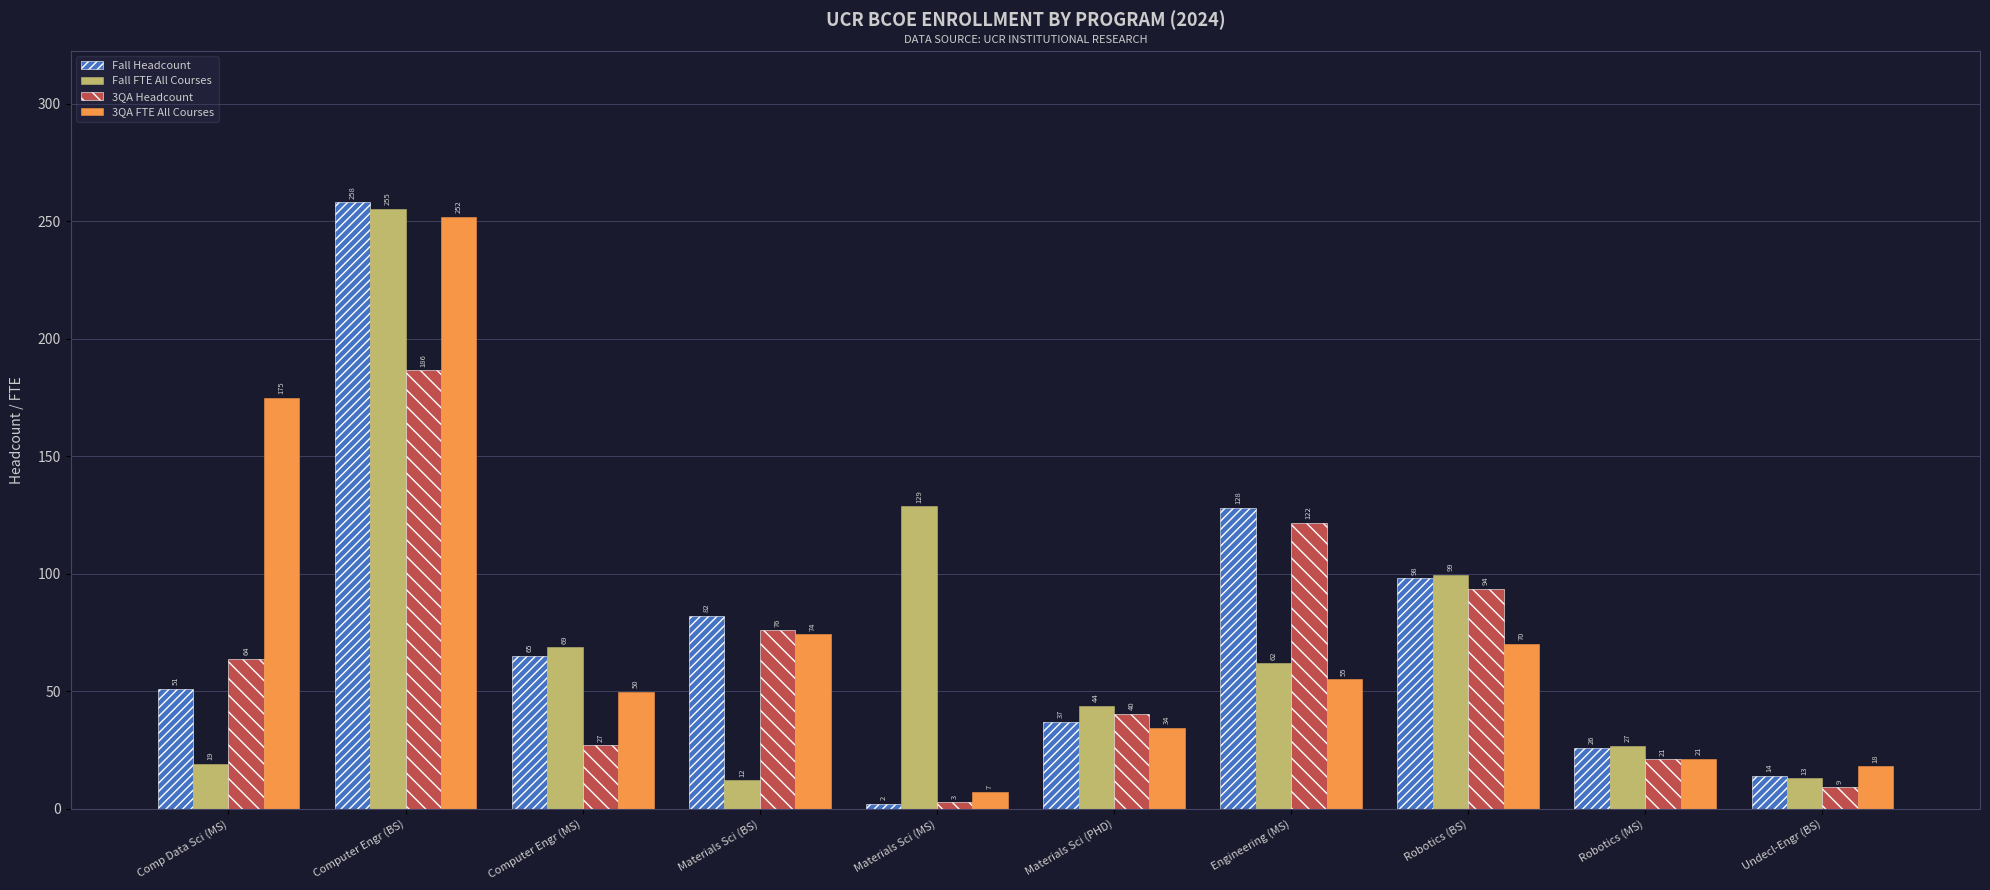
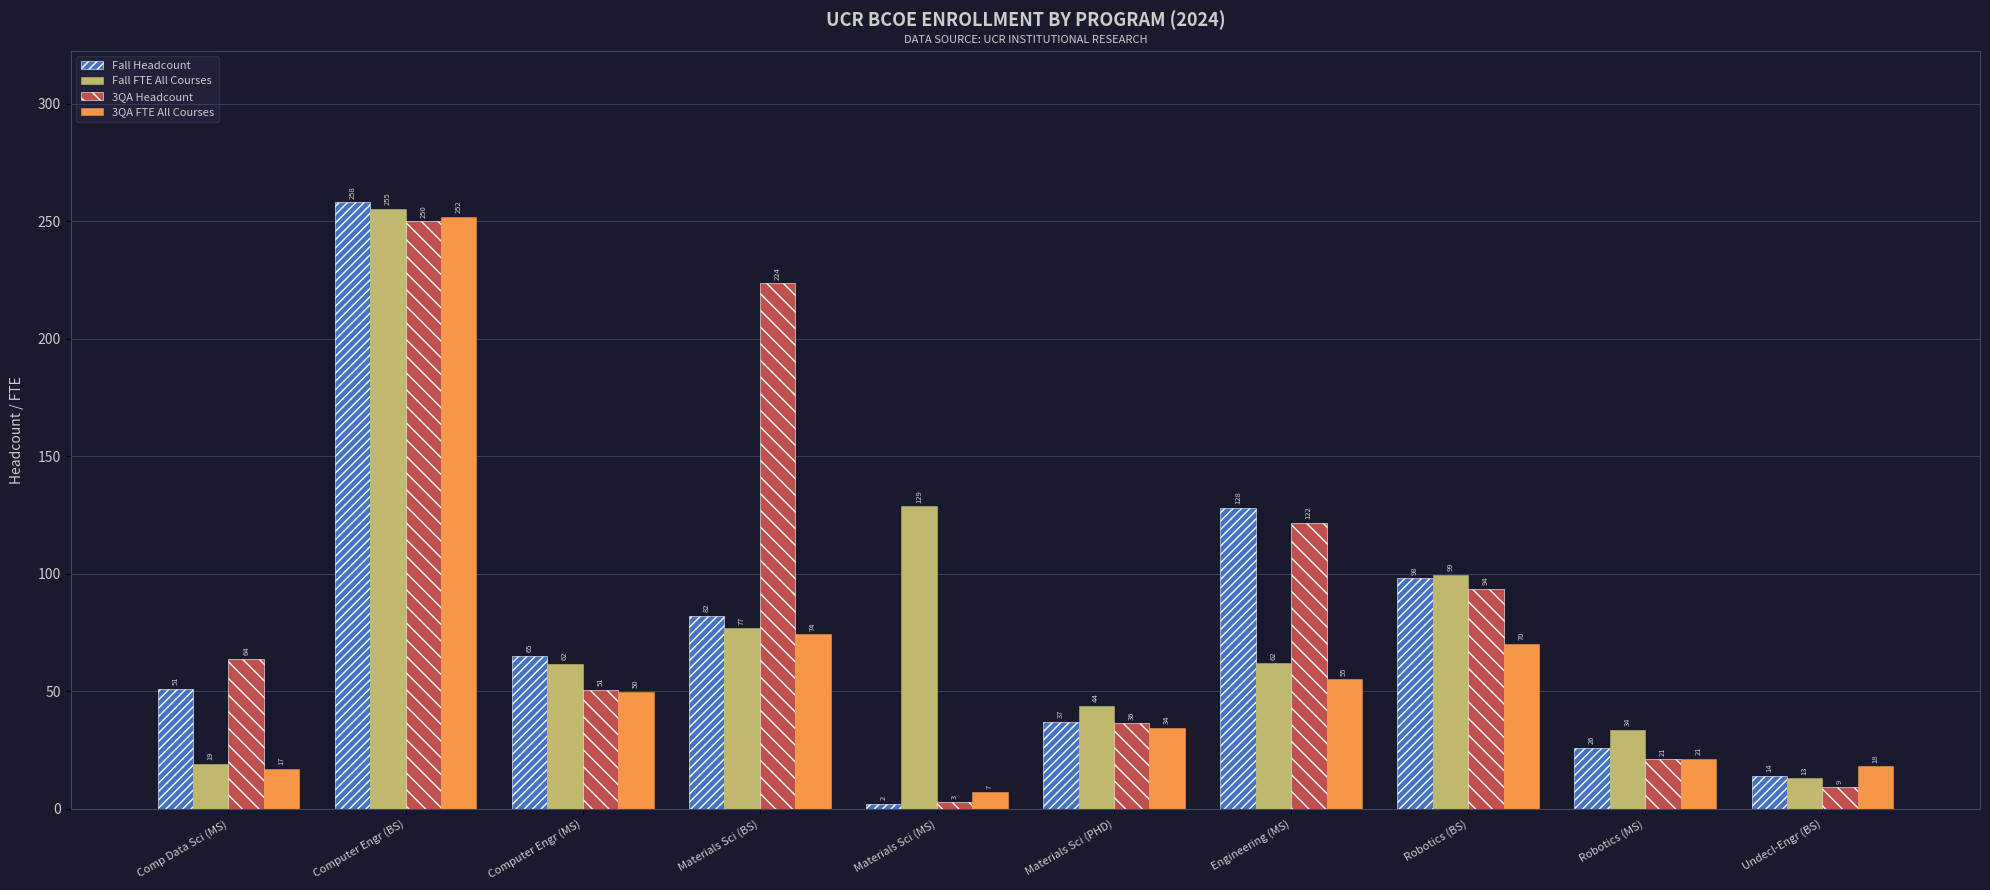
3QA FTE All Courses, Comp Data Sci (MS): 175 -> 17
3QA Headcount, Computer Engr (BS): 186 -> 250
Fall FTE All Courses, Computer Engr (MS): 69 -> 62
3QA Headcount, Computer Engr (MS): 27 -> 51
Fall FTE All Courses, Materials Sci (BS): 12 -> 77
3QA Headcount, Materials Sci (BS): 76 -> 224
3QA Headcount, Materials Sci (PHD): 40 -> 36
Fall FTE All Courses, Robotics (MS): 27 -> 34
